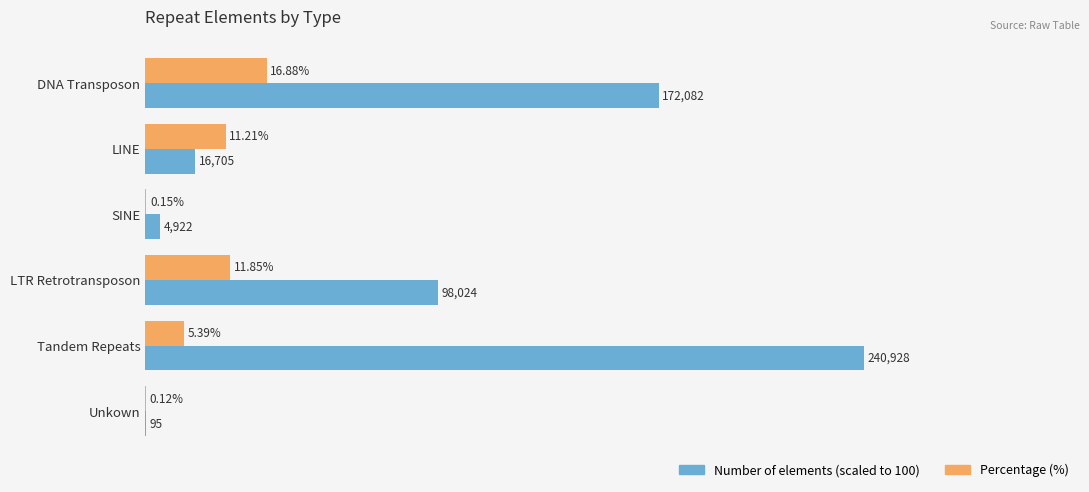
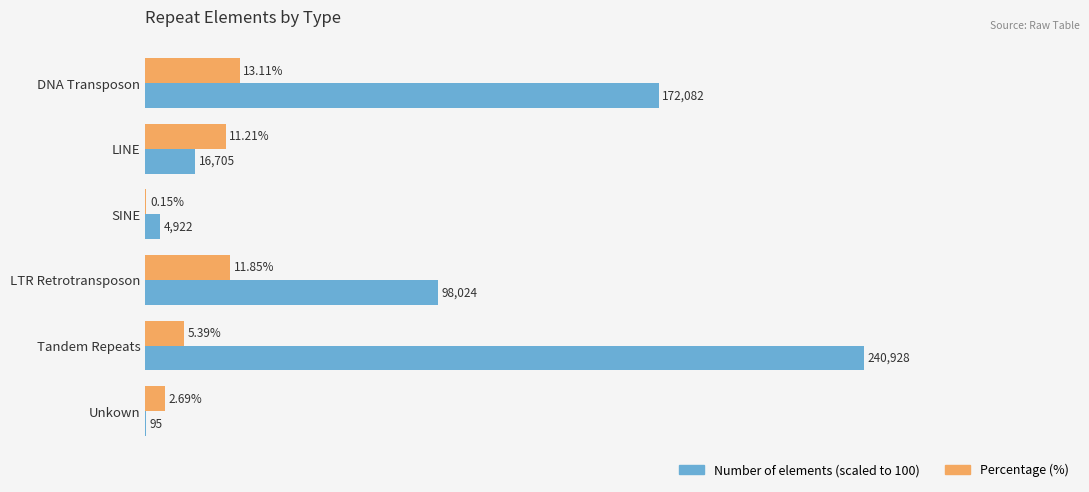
Percentage (%), DNA Transposon: 16.88% -> 13.11%
Percentage (%), Unkown: 0.12% -> 2.69%
